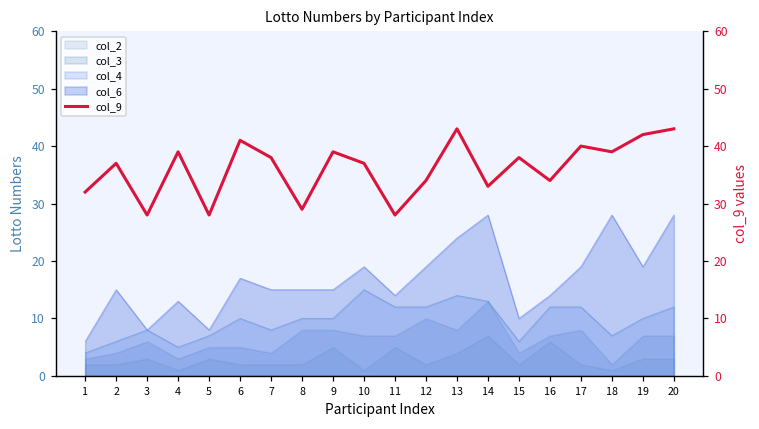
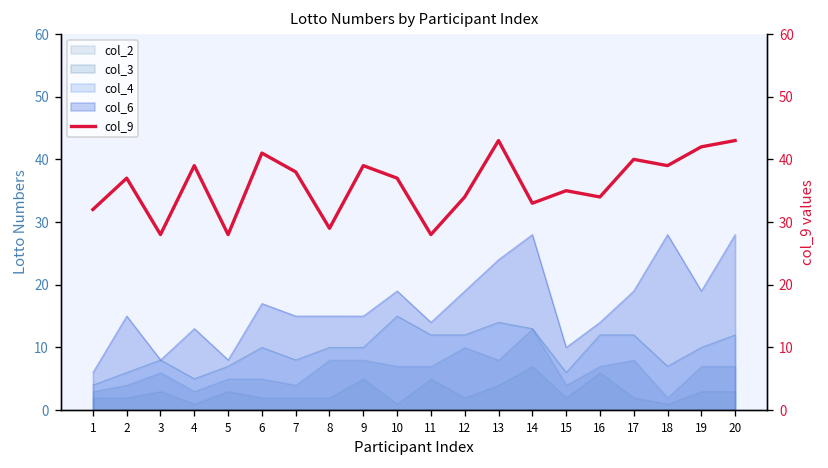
col_9, 15: 38 -> 35
